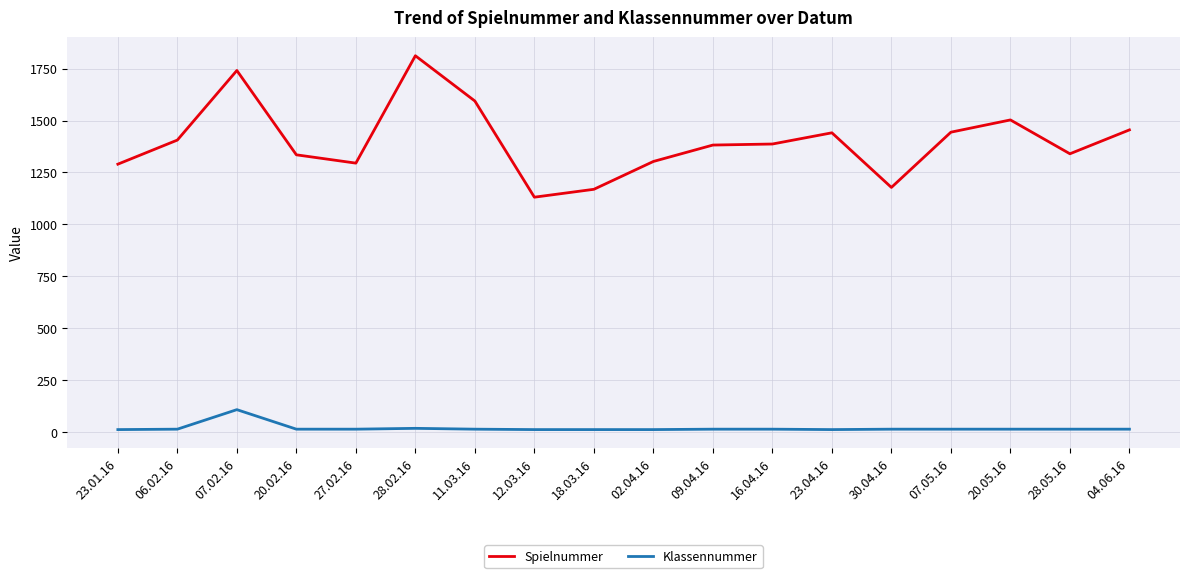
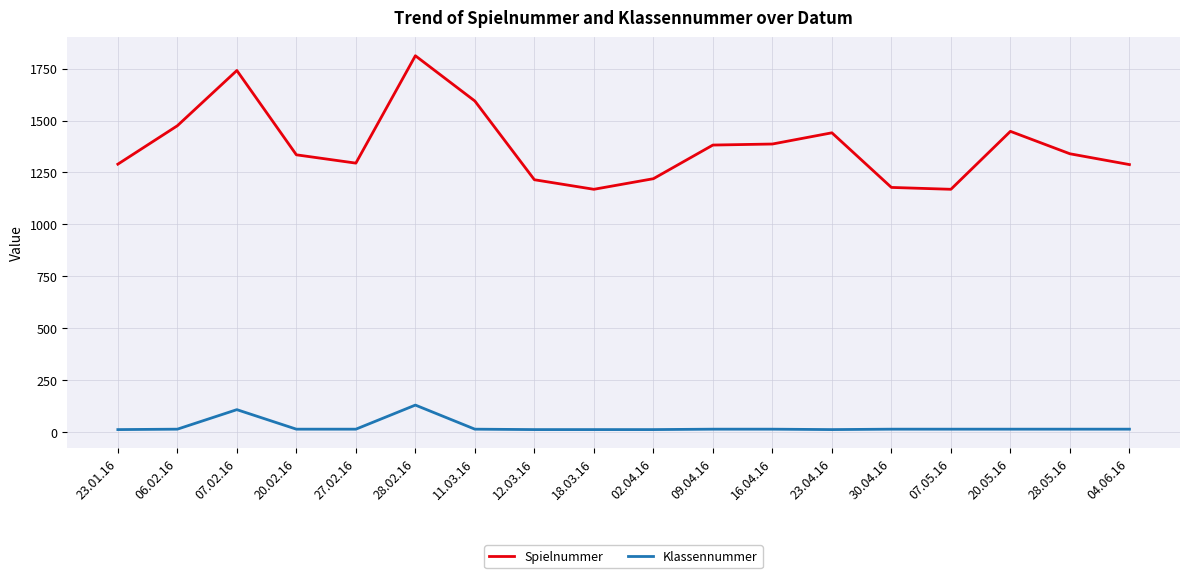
Spielnummer, 06.02.16: 1410 -> 1480
Klassennummer, 28.02.16: 20 -> 130
Spielnummer, 12.03.16: 1130 -> 1220
Spielnummer, 02.04.16: 1300 -> 1220
Spielnummer, 07.05.16: 1440 -> 1170
Spielnummer, 20.05.16: 1500 -> 1450
Spielnummer, 04.06.16: 1460 -> 1290
